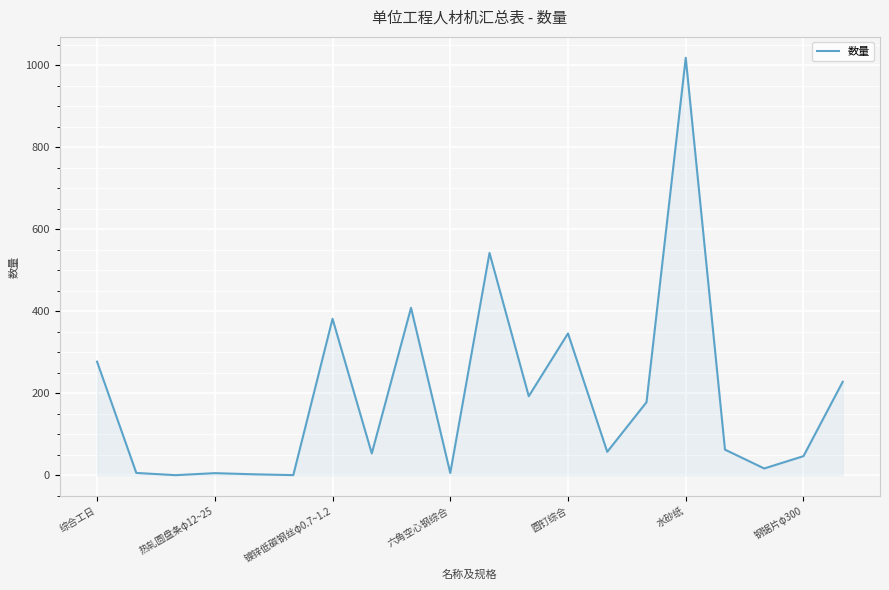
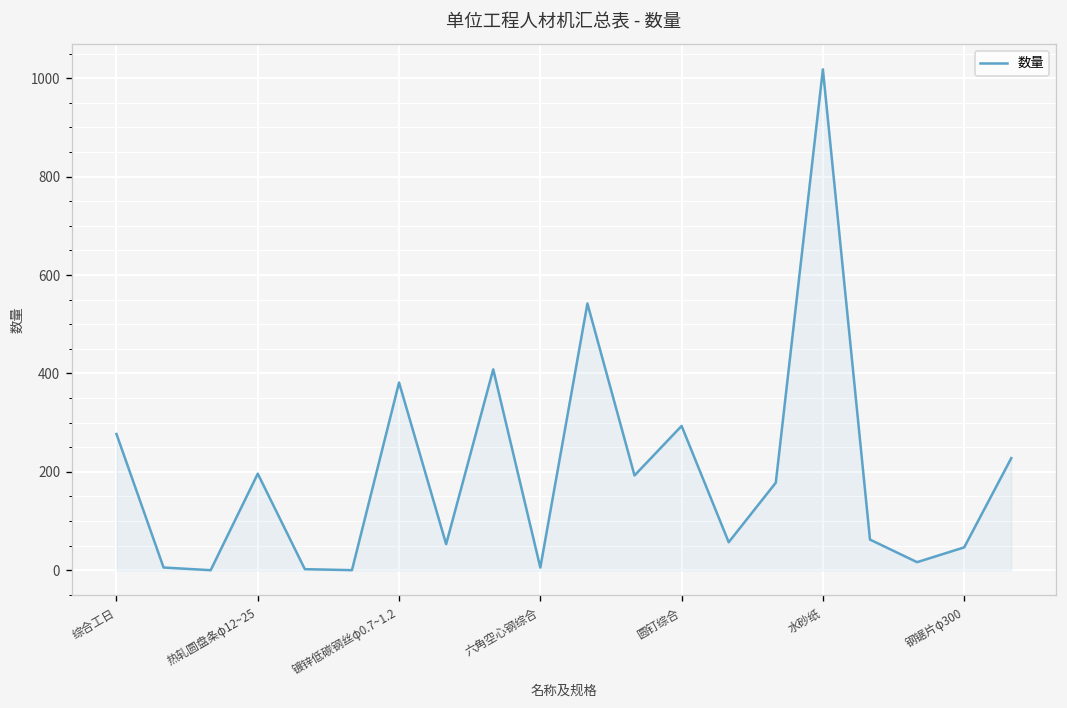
热轧圆盘条φ12~25: 0 -> 200
圆钉综合: 350 -> 290
